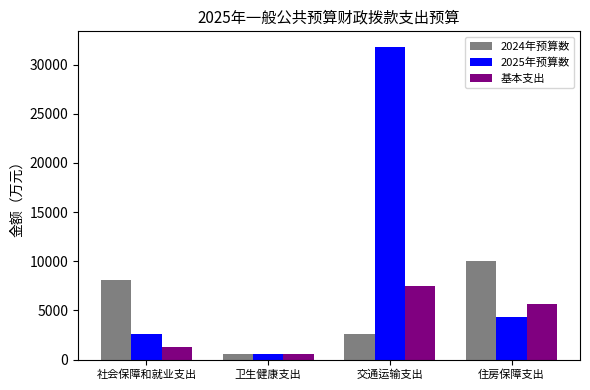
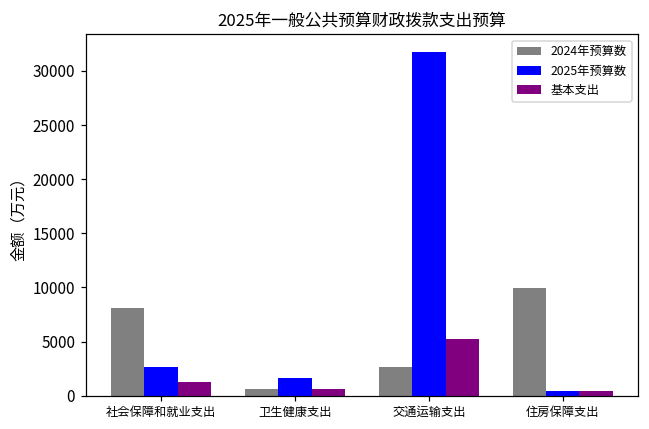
2025年预算数, 卫生健康支出: 1000 -> 2000
基本支出, 交通运输支出: 7000 -> 5000
2025年预算数, 住房保障支出: 4000 -> 0
基本支出, 住房保障支出: 6000 -> 0
